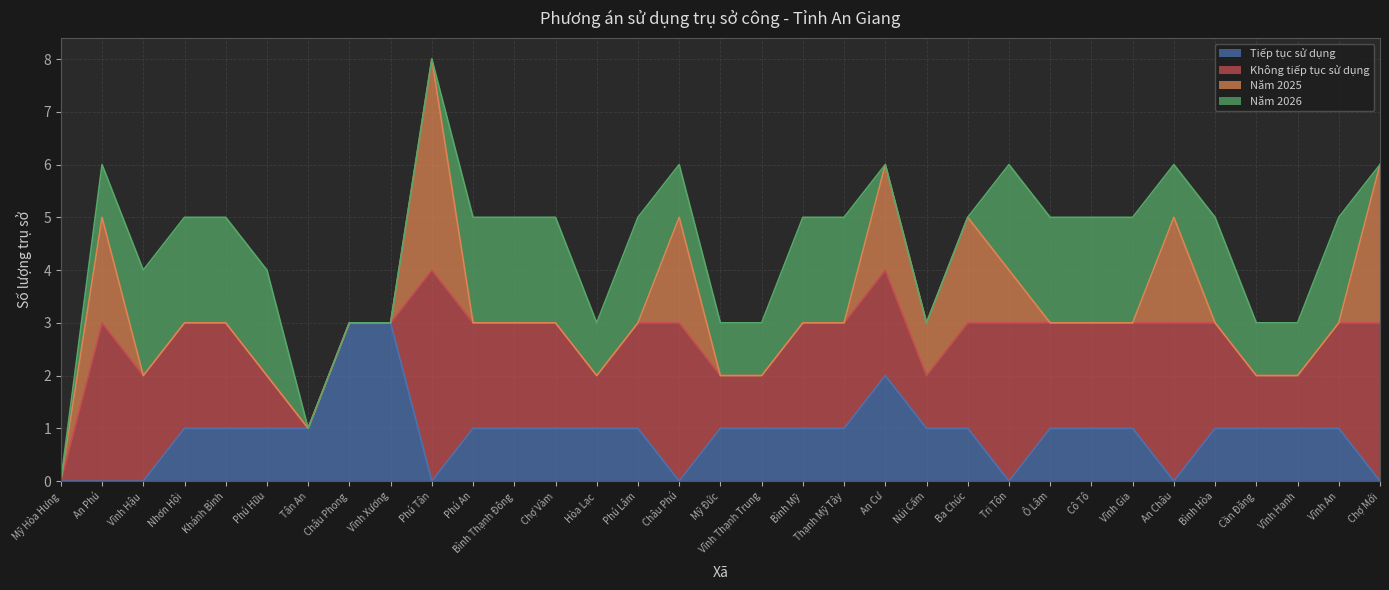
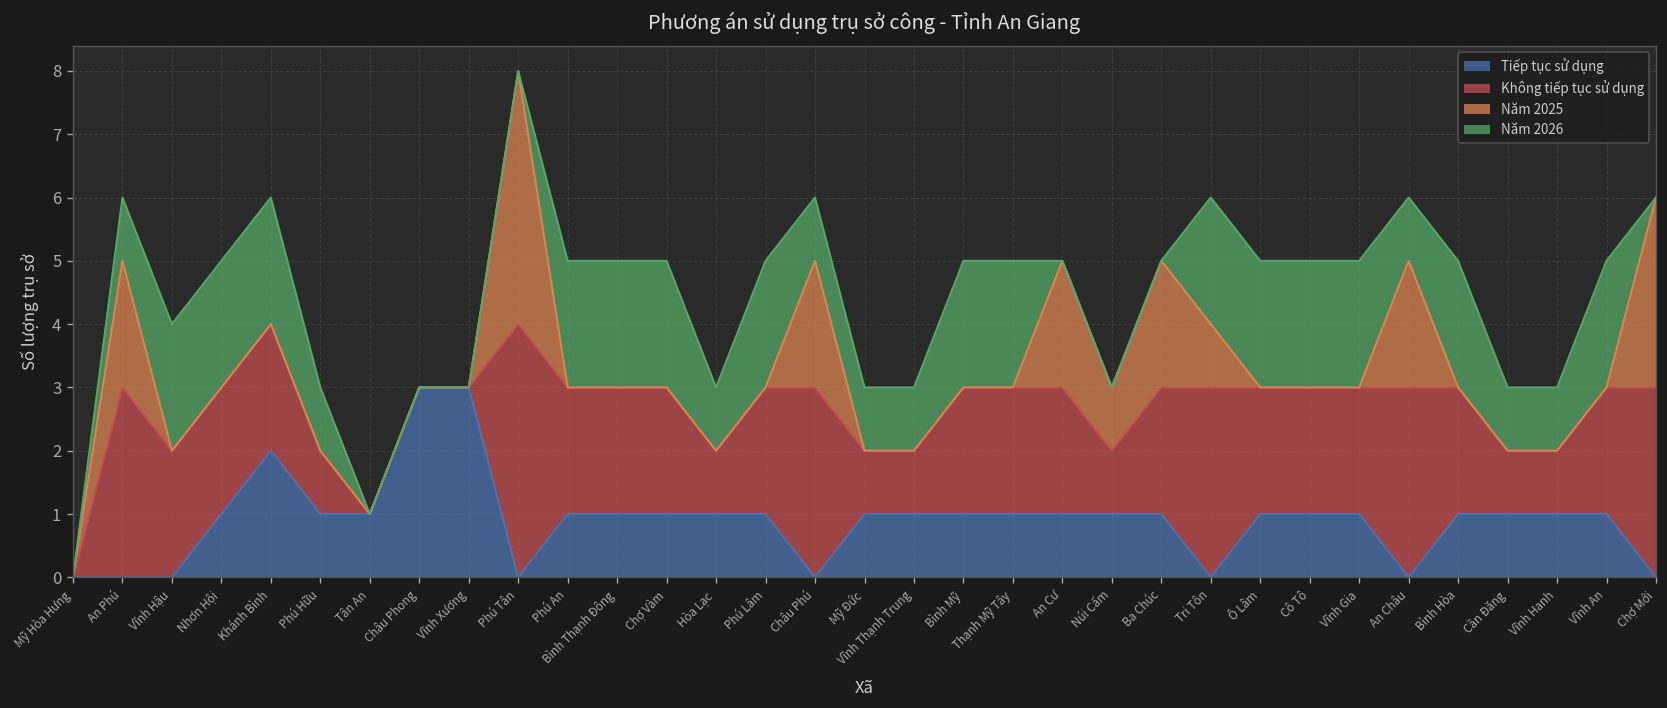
Tiếp tục sử dụng, Khánh Bình: 1 -> 2
Năm 2026, Phú Hữu: 2 -> 1
Tiếp tục sử dụng, An Cư: 2 -> 1
